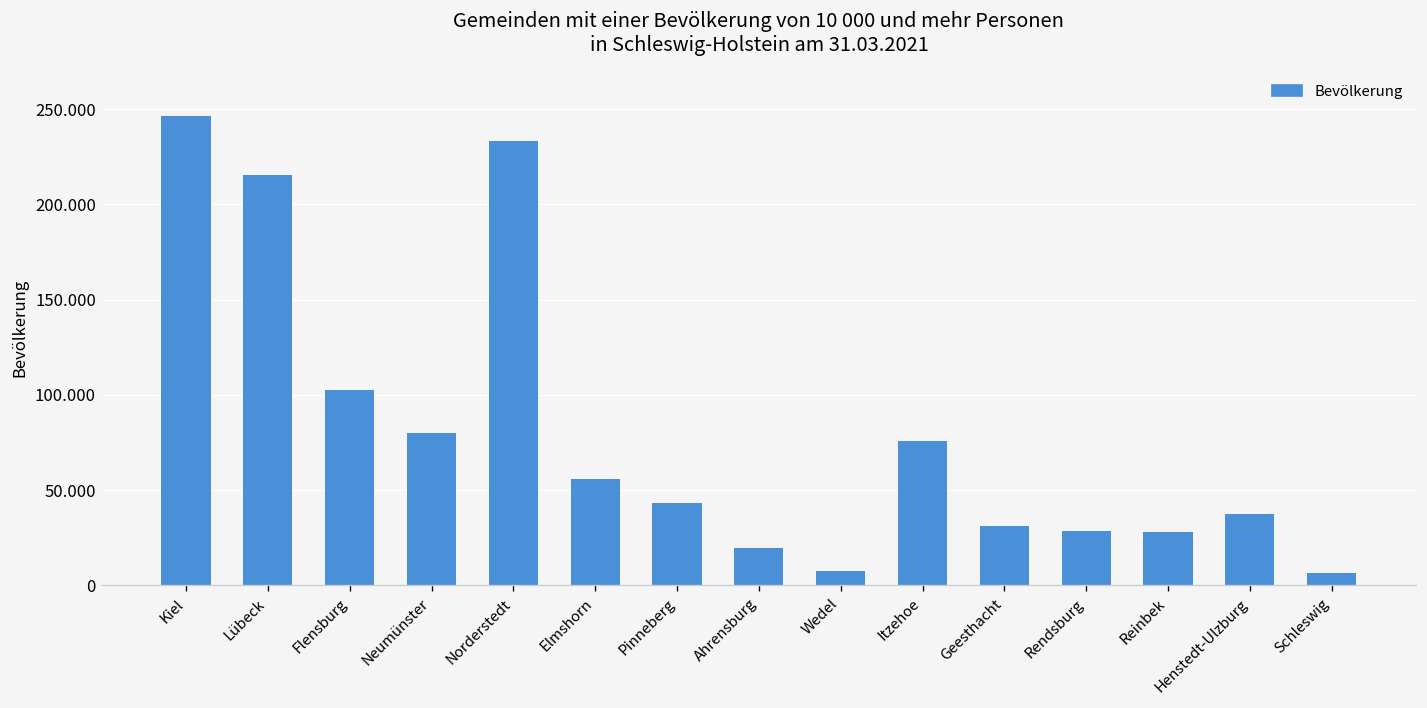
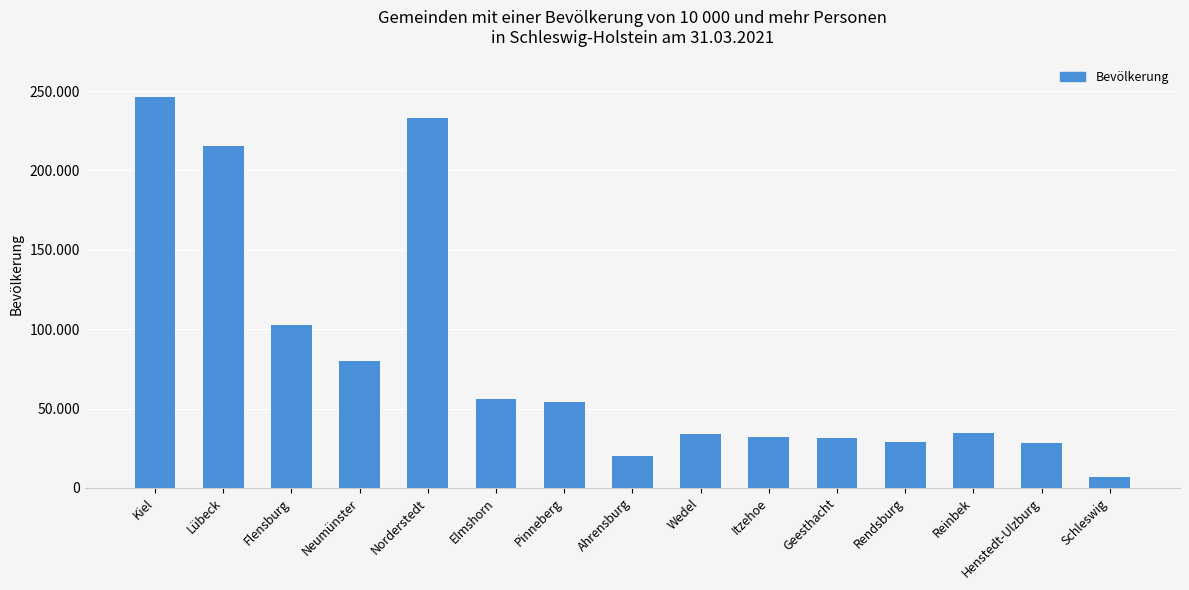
Pinneberg: 44 -> 54
Wedel: 7 -> 34
Itzehoe: 76 -> 32
Reinbek: 28 -> 35
Henstedt-Ulzburg: 38 -> 28
